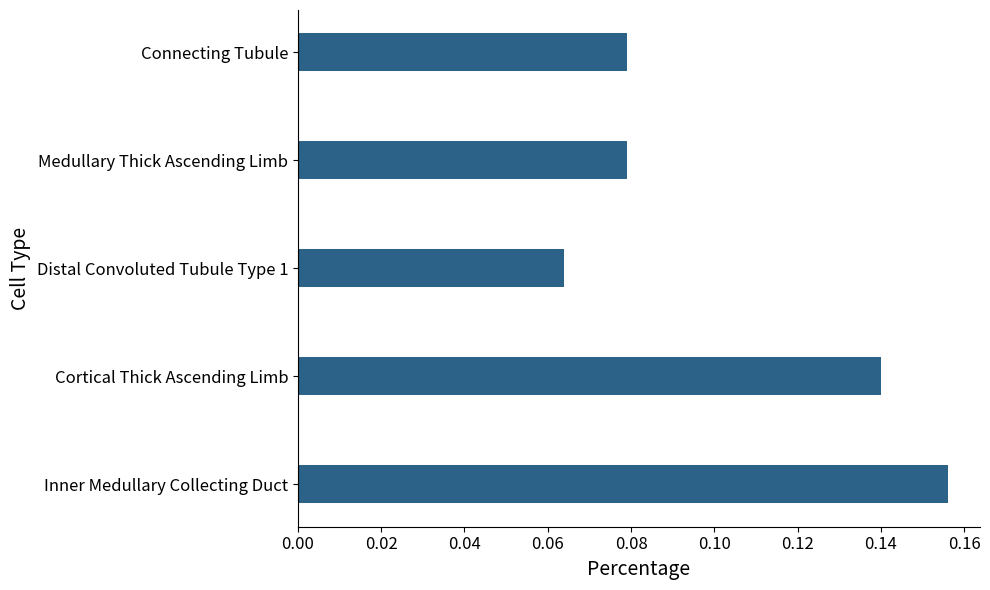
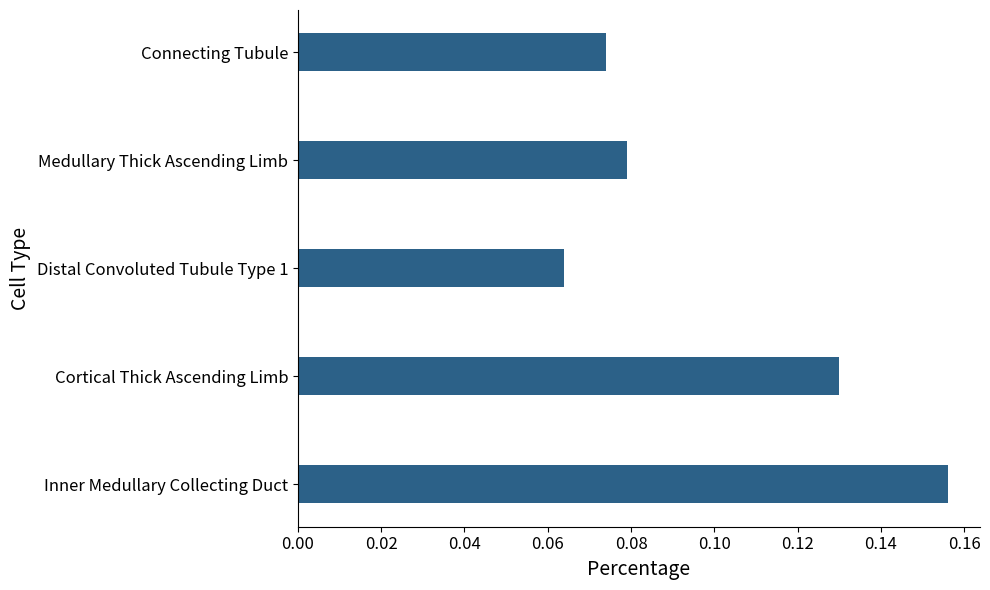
Connecting Tubule: 0.079 -> 0.074
Cortical Thick Ascending Limb: 0.14 -> 0.13
